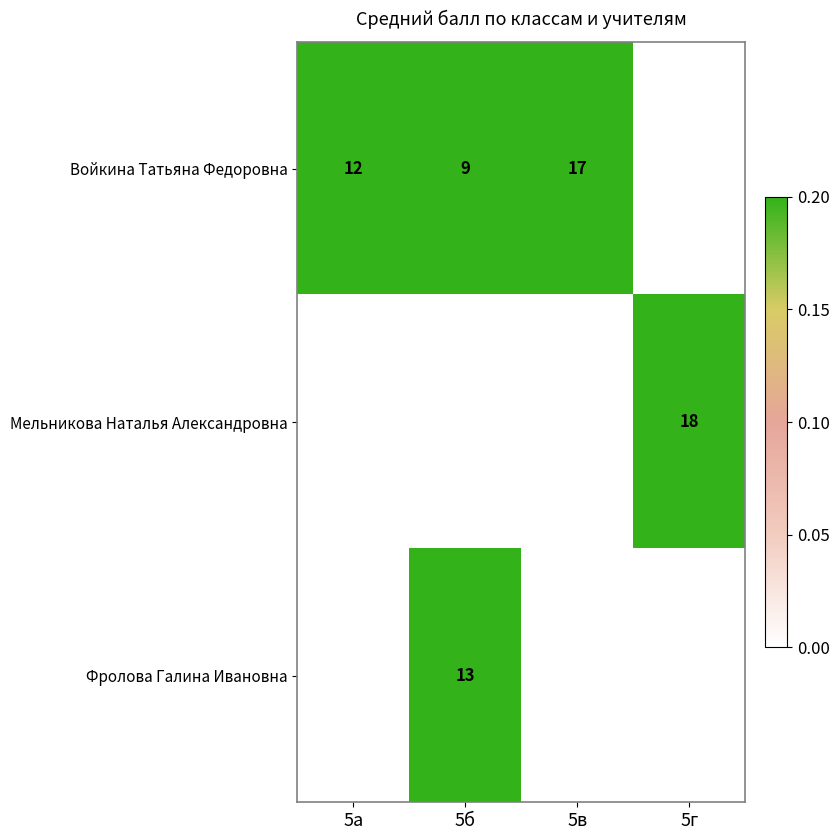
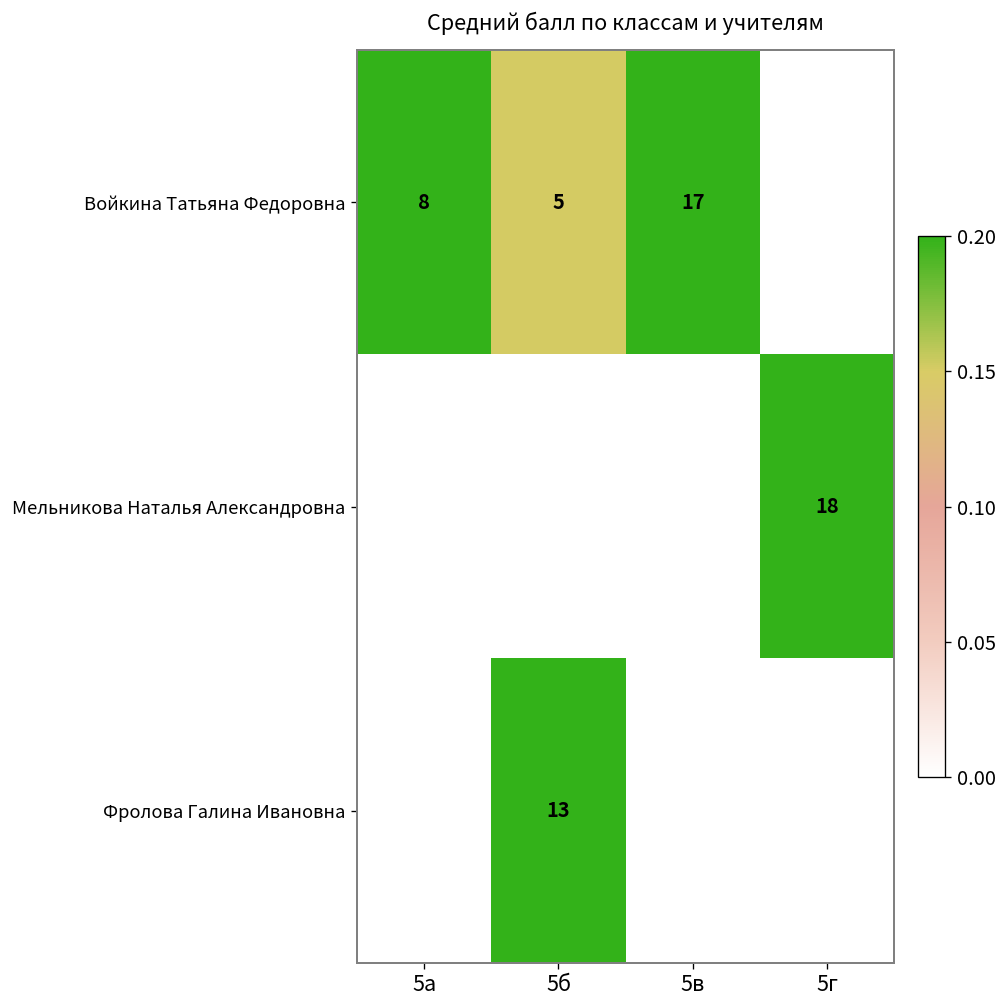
Войкина Татьяна Федоровна, 5а: 12 -> 8
Войкина Татьяна Федоровна, 5б: 9 -> 5
